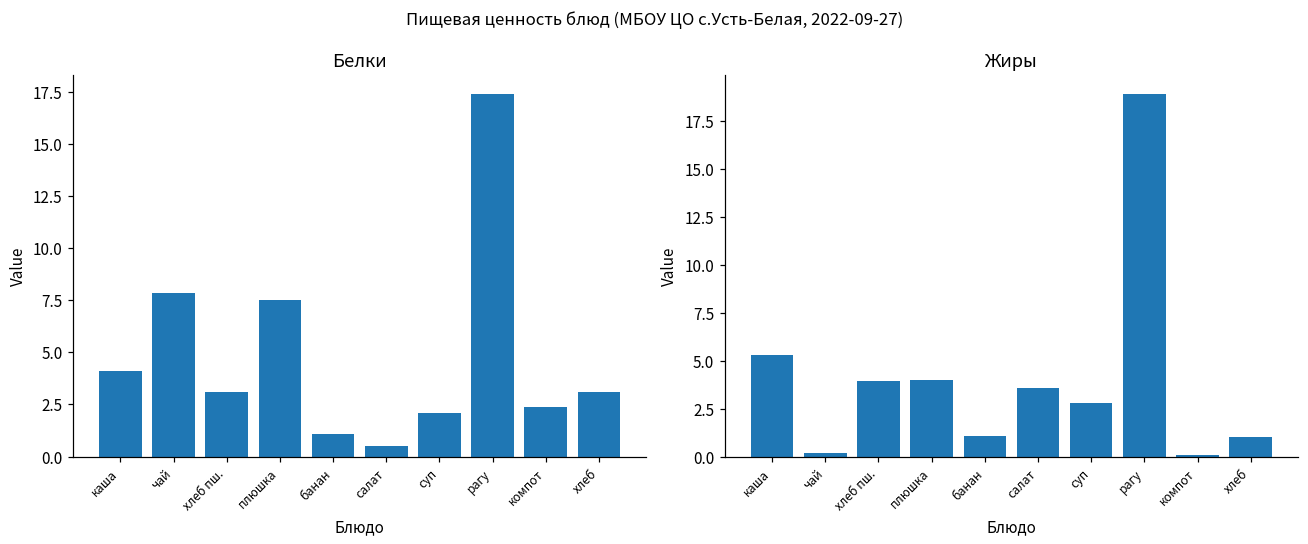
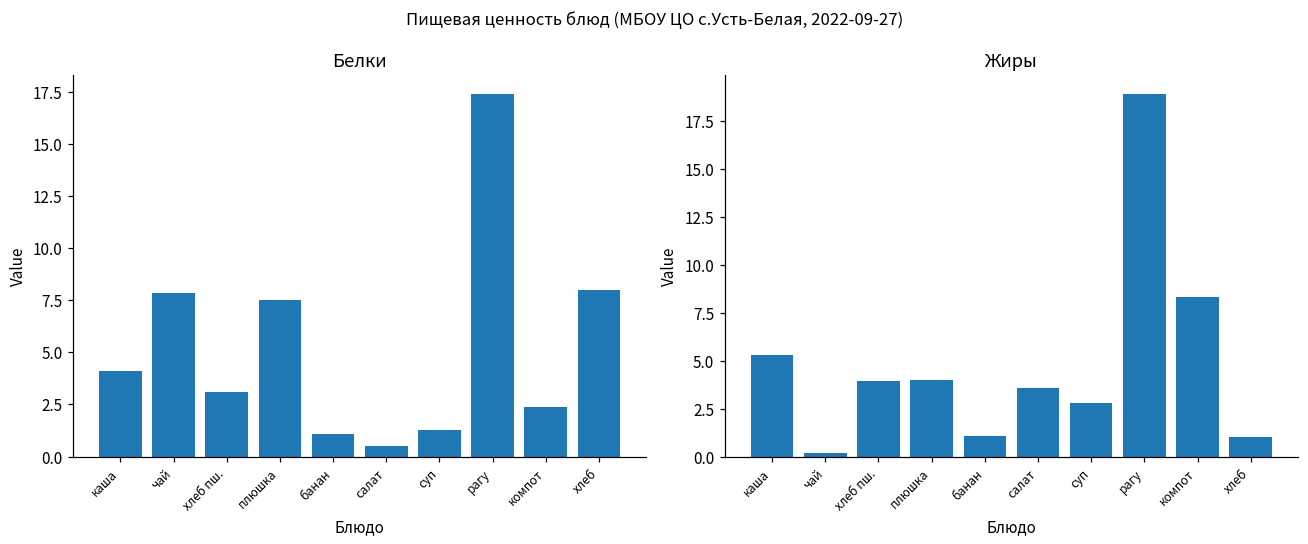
Белки, суп: 2.1 -> 1.3
Белки, хлеб: 3.1 -> 8.0
Жиры, компот: 0.1 -> 8.3
